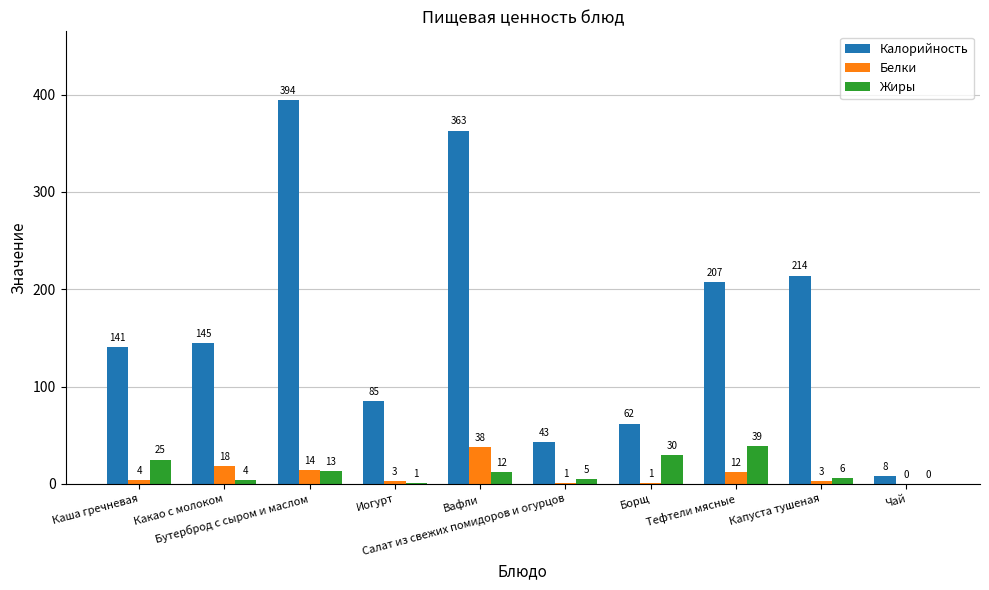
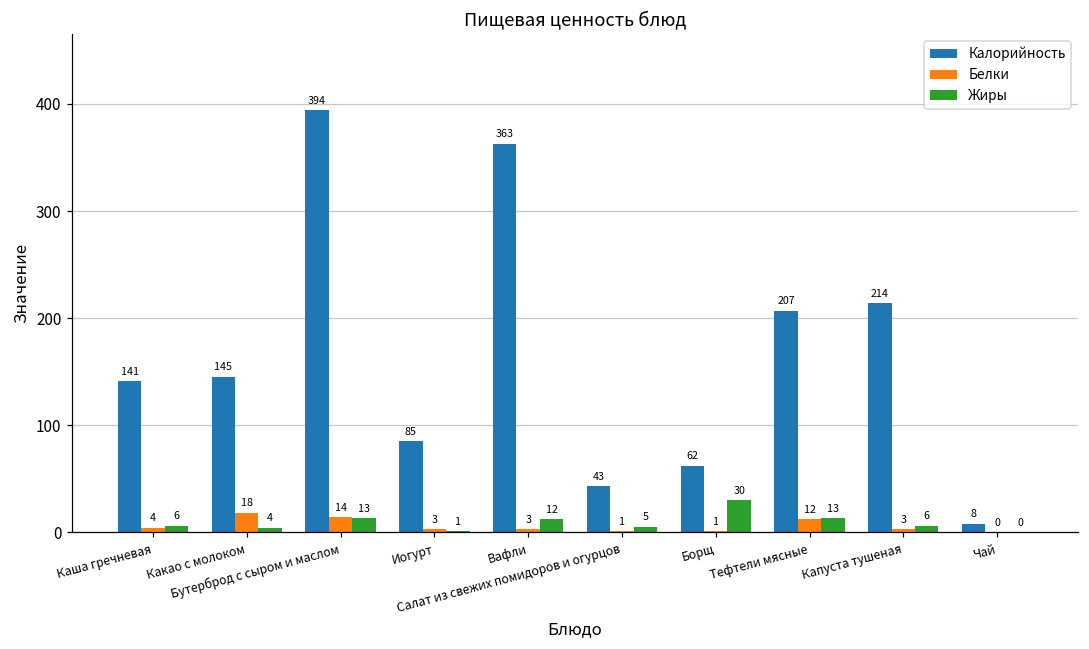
Жиры, Каша гречневая: 25 -> 6
Белки, Вафли: 38 -> 3
Жиры, Тефтели мясные: 39 -> 13
